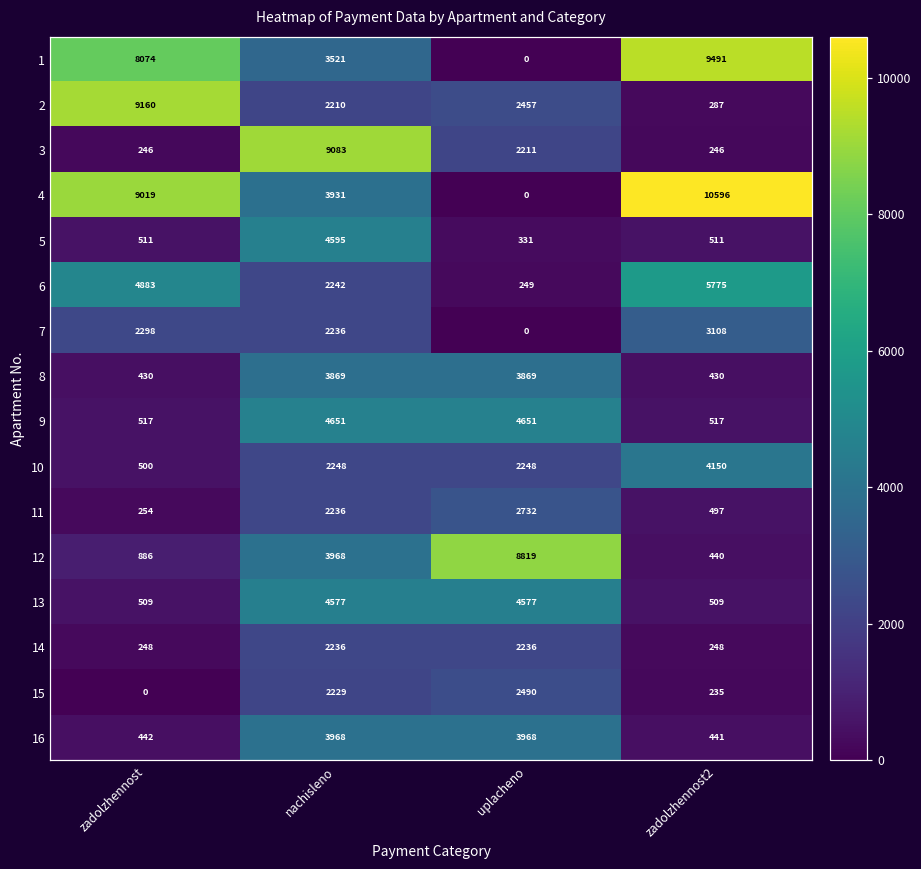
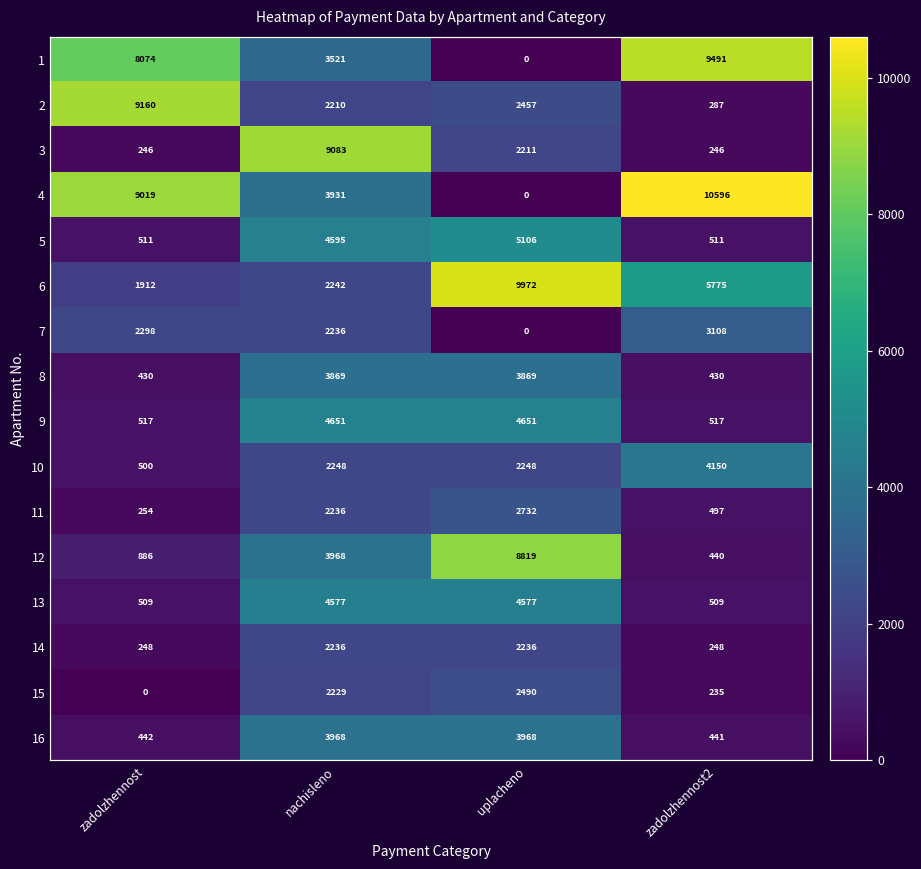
5, uplacheno: 331 -> 5106
6, zadolzhennost: 4883 -> 1912
6, uplacheno: 249 -> 9972
